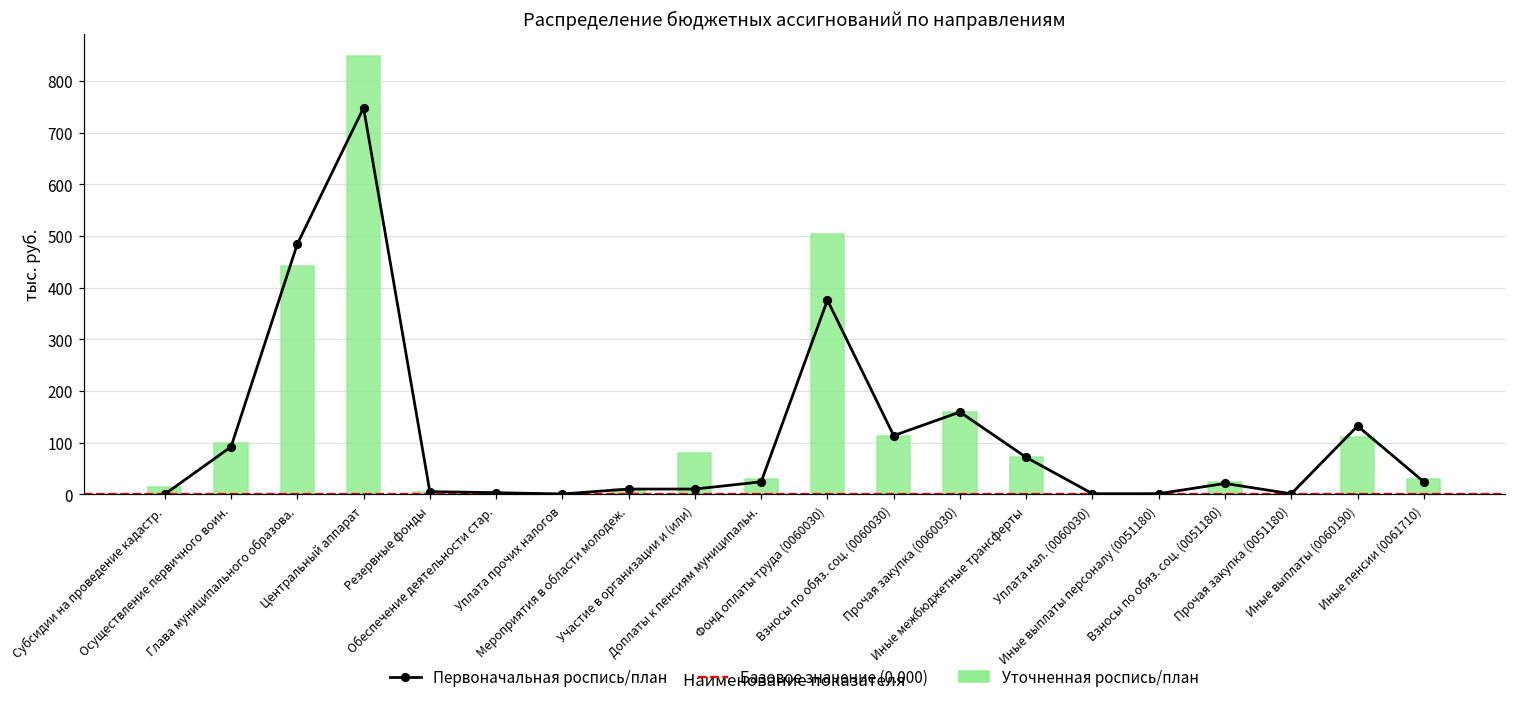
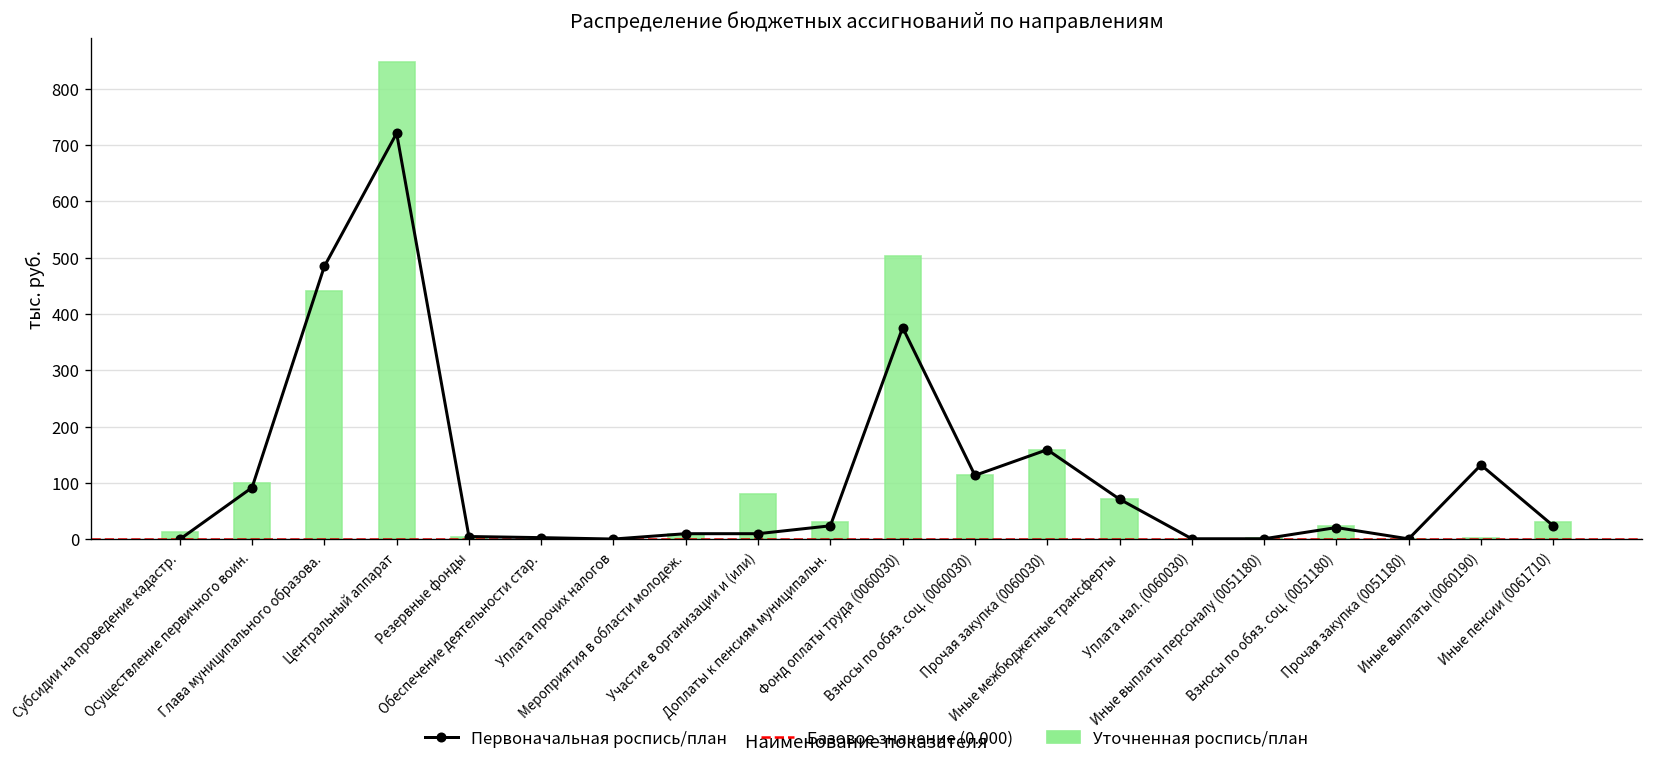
Первоначальная роспись/план, Центральный аппарат: 750 -> 720
Уточненная роспись/план, Иные выплаты (0060190): 110 -> 0
